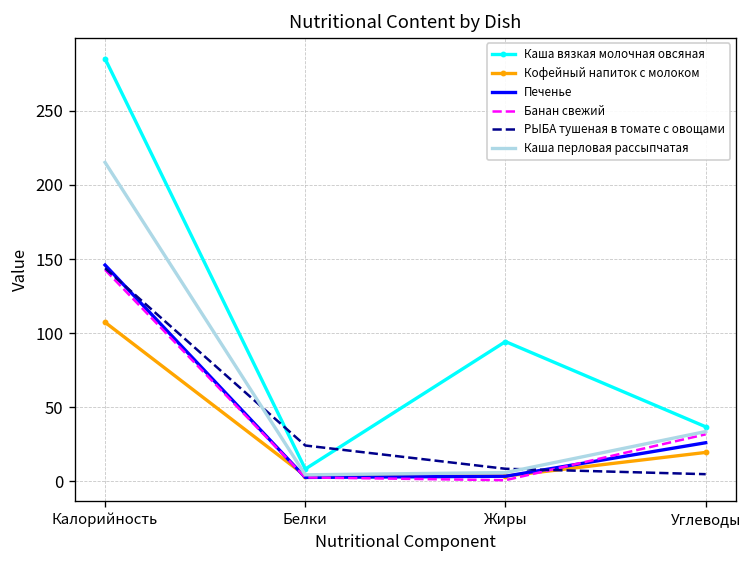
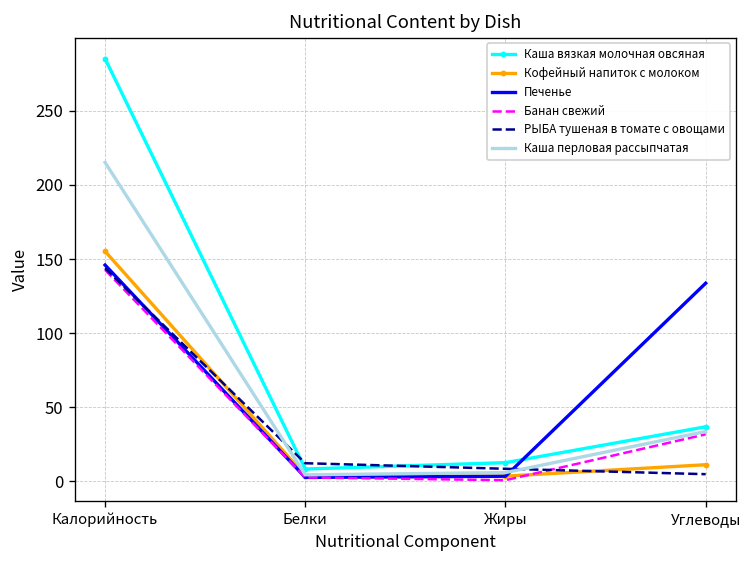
Кофейный напиток с молоком, Калорийность: 107 -> 155
РЫБА тушеная в томате с овощами, Белки: 24 -> 12
Каша вязкая молочная овсяная, Жиры: 94 -> 13
Кофейный напиток с молоком, Углеводы: 20 -> 11
Печенье, Углеводы: 26 -> 134
